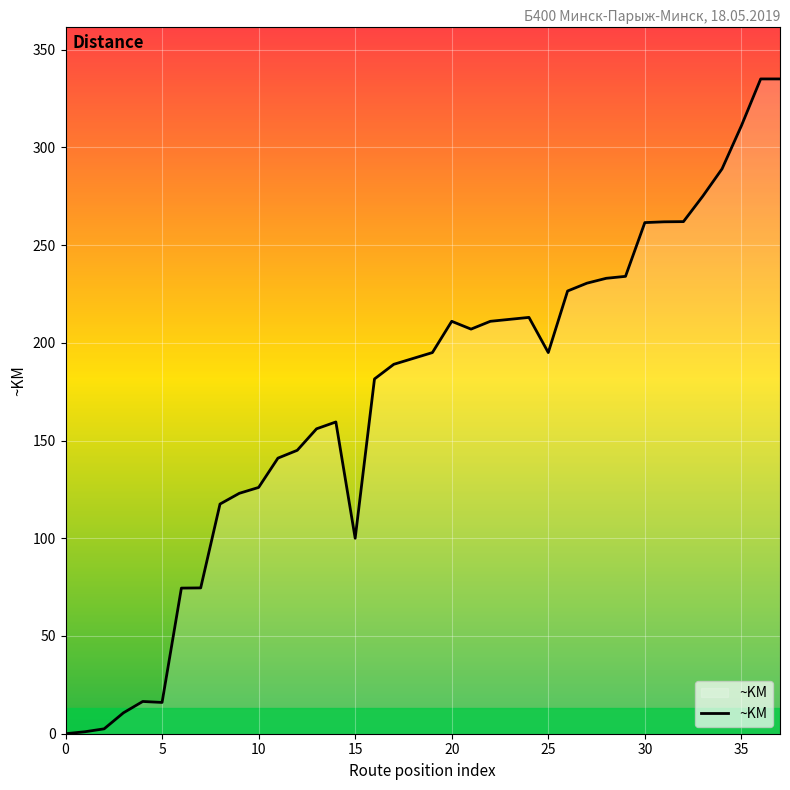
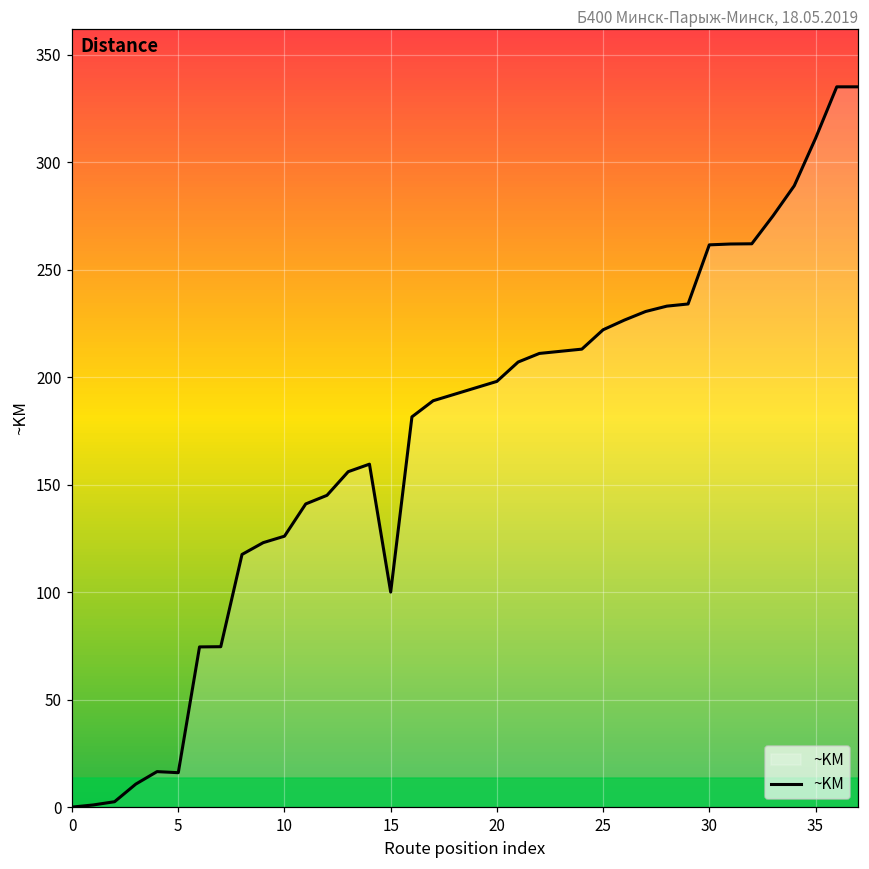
20: 211 -> 198
25: 195 -> 222
